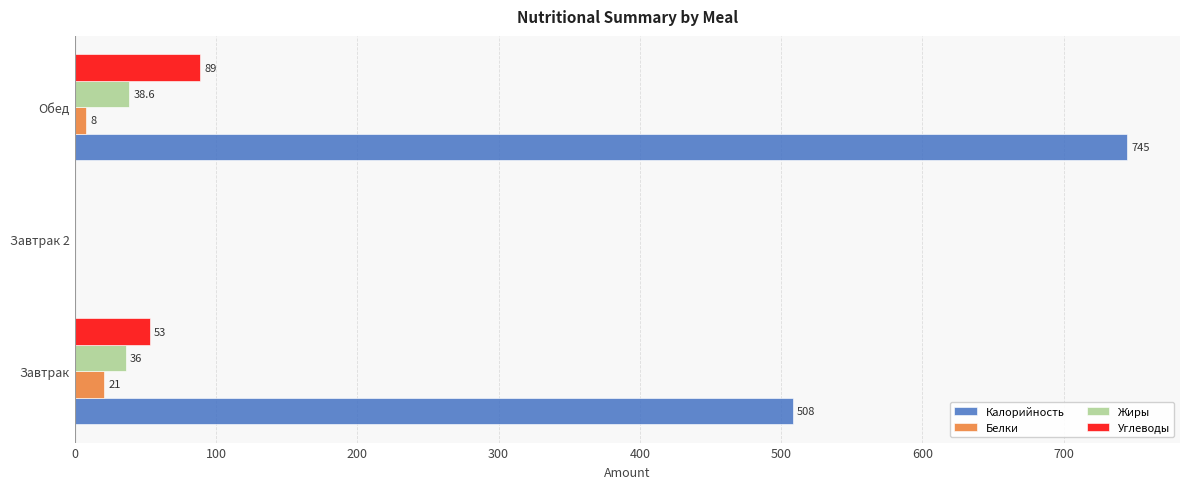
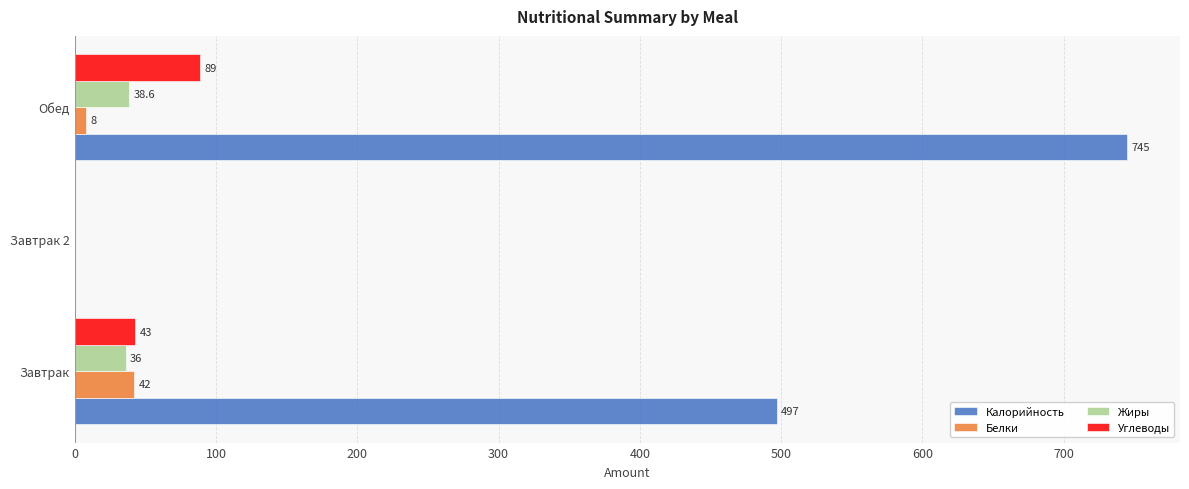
Углеводы, Завтрак: 53 -> 43
Белки, Завтрак: 21 -> 42
Калорийность, Завтрак: 508 -> 497
